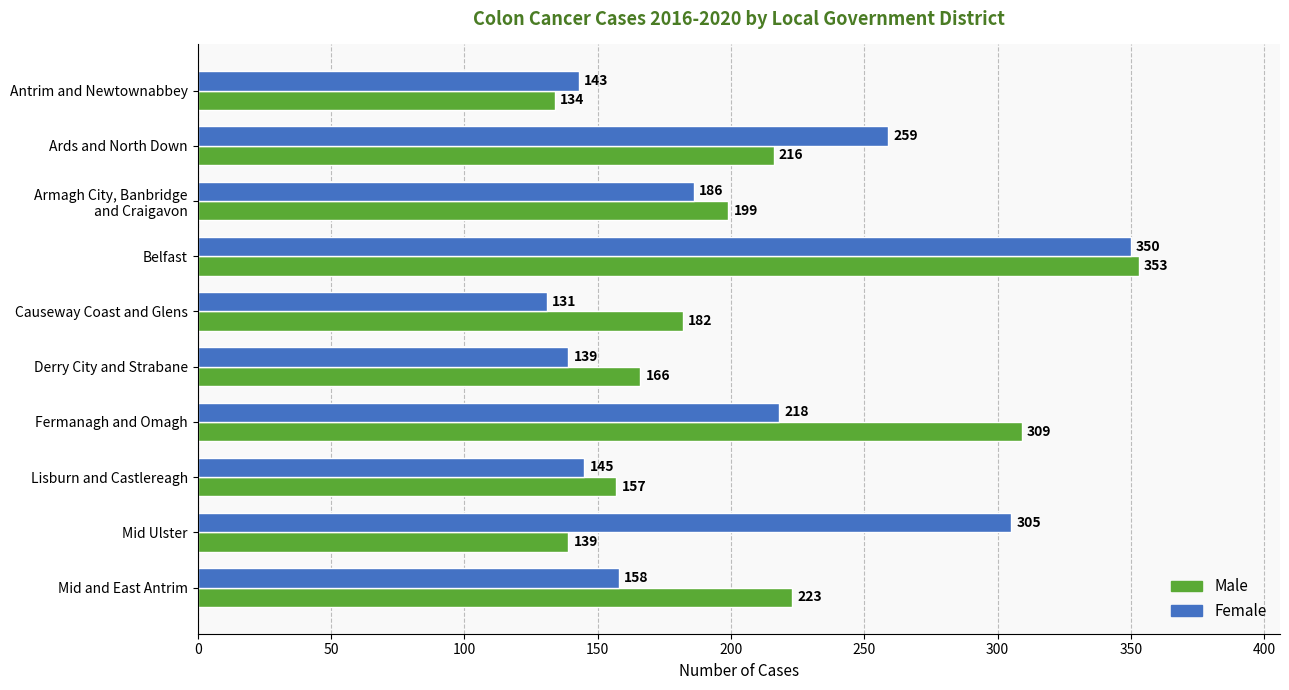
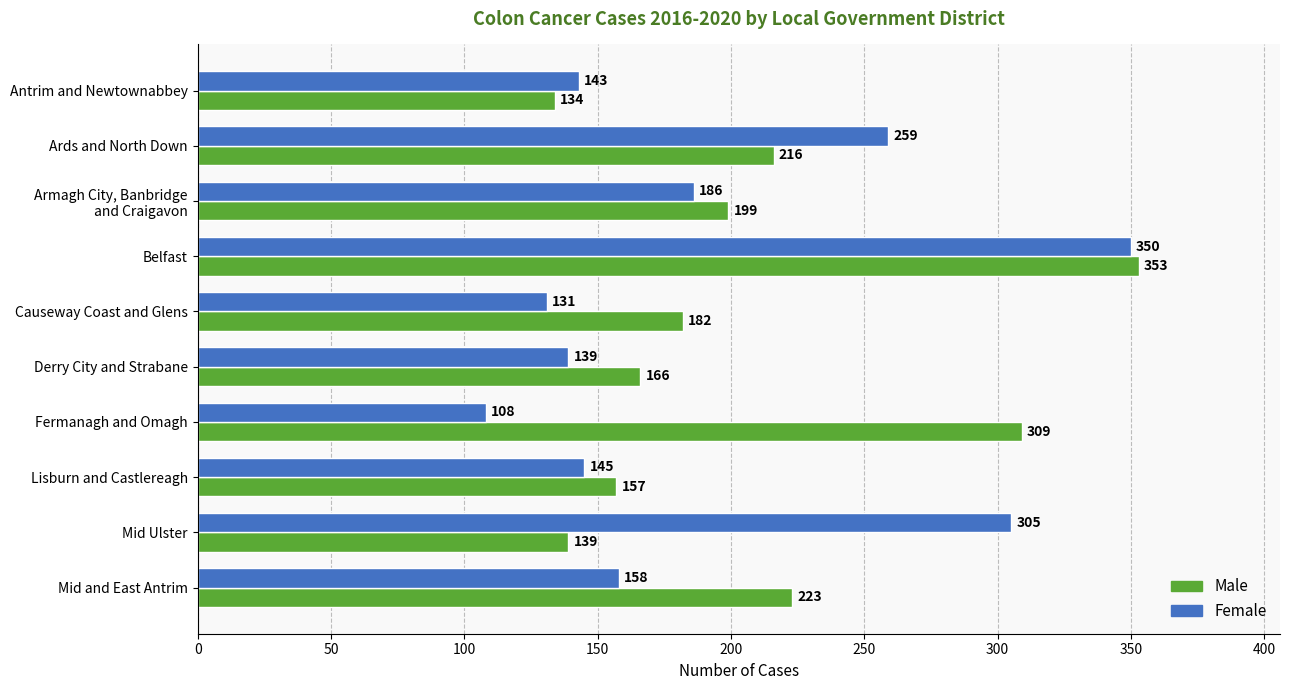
Female, Fermanagh and Omagh: 218 -> 108
